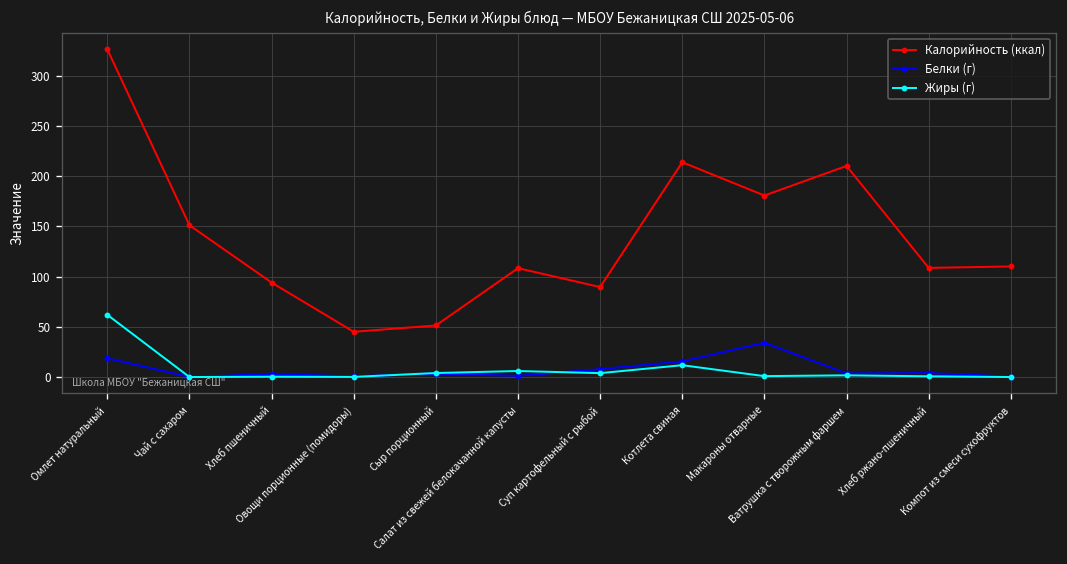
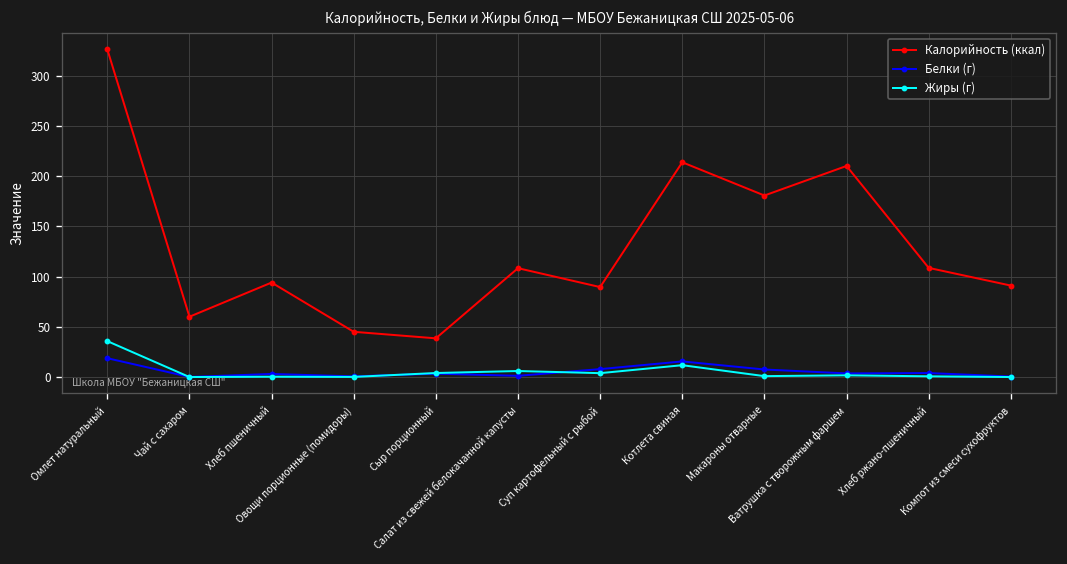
Жиры (г), Омлет натуральный: 60 -> 40
Калорийность (ккал), Чай с сахаром: 150 -> 60
Калорийность (ккал), Сыр порционный: 50 -> 40
Белки (г), Макароны отварные: 30 -> 10
Калорийность (ккал), Компот из смеси сухофруктов: 110 -> 90
